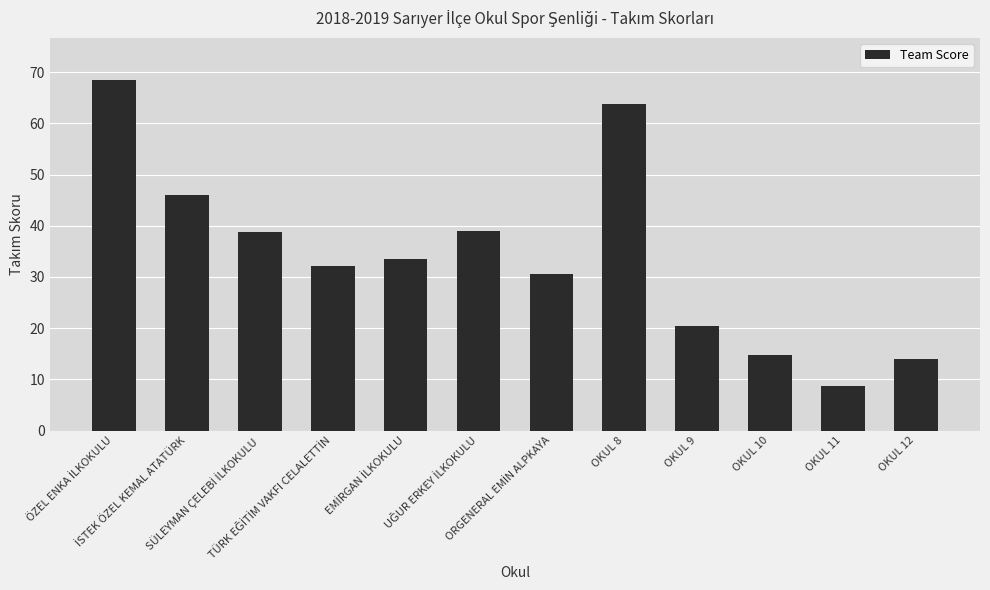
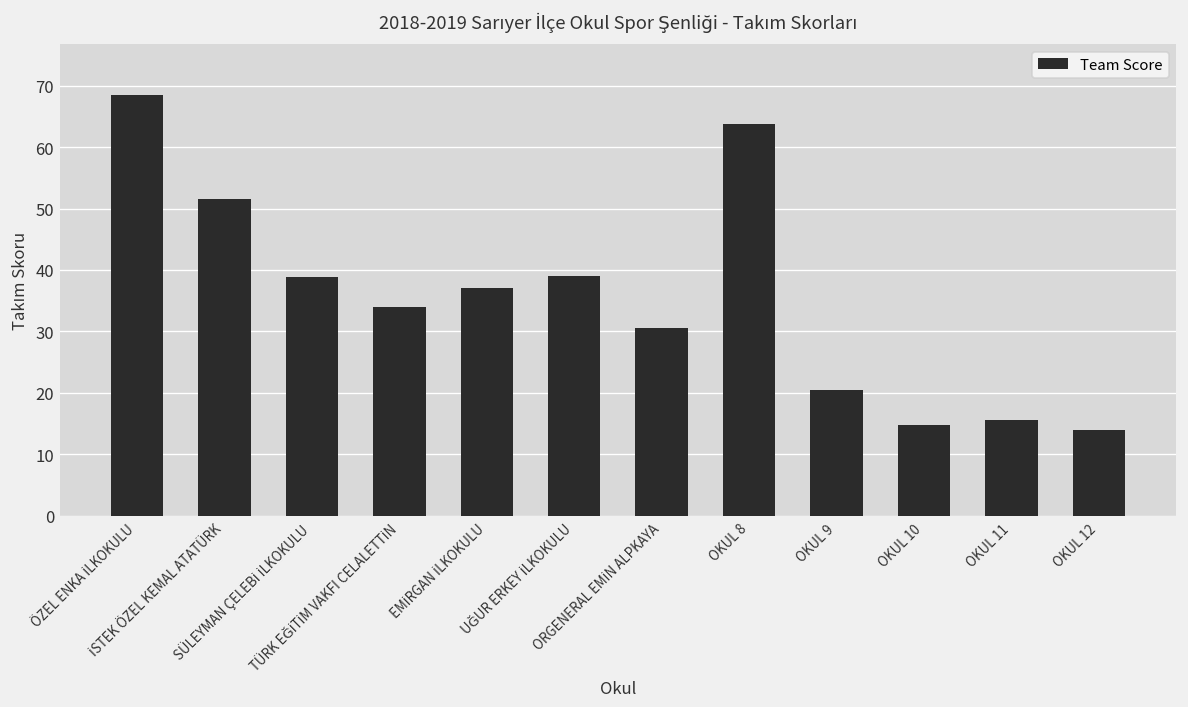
İSTEK ÖZEL KEMAL ATATÜRK: 46 -> 52
TÜRK EĞİTİM VAKFI CELALETTİN: 32 -> 34
EMİRGAN İLKOKULU: 34 -> 37
OKUL 11: 9 -> 16
